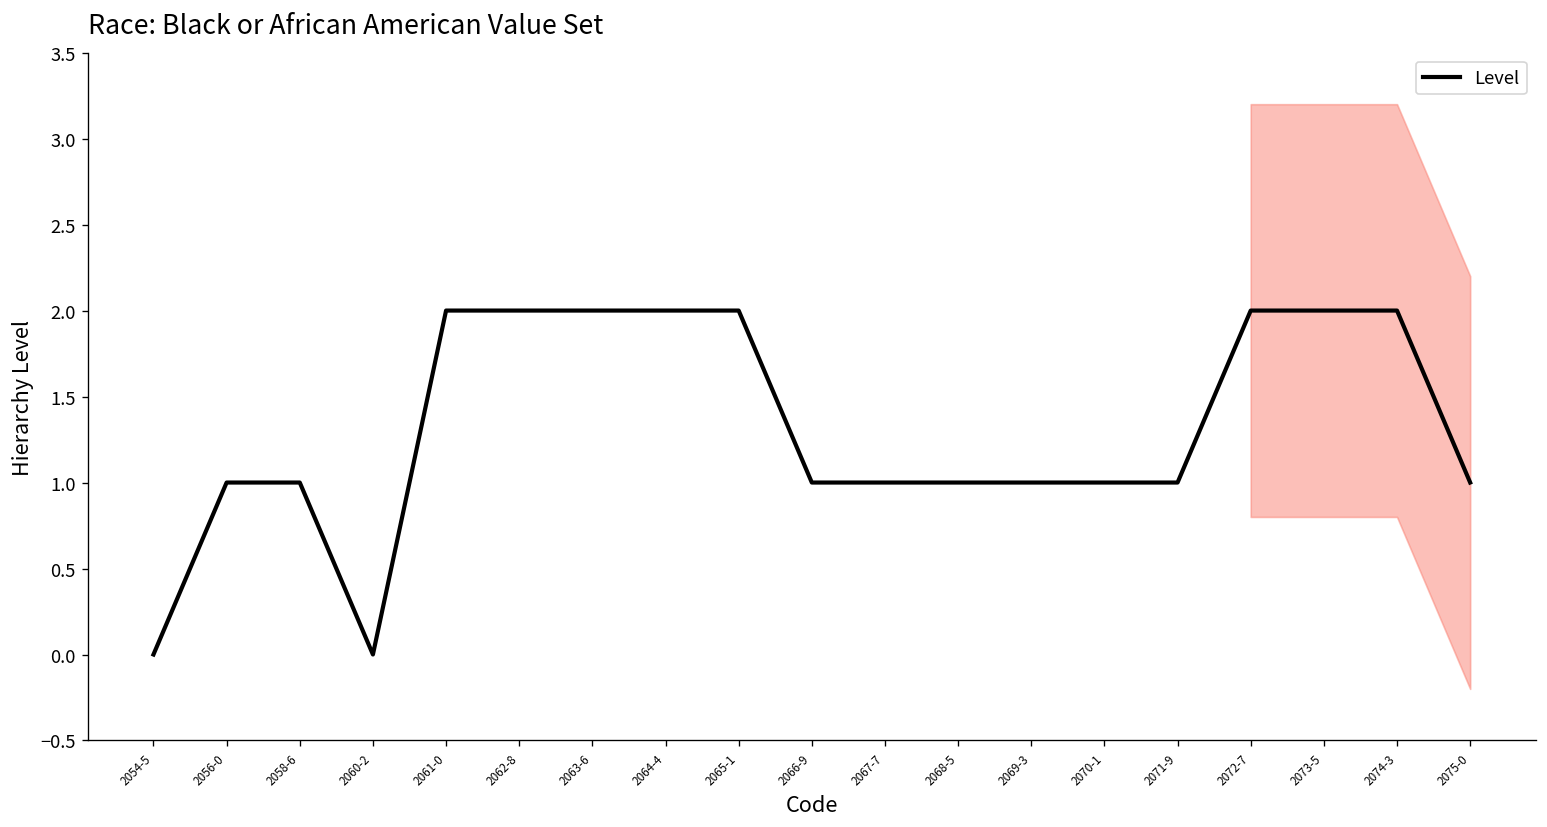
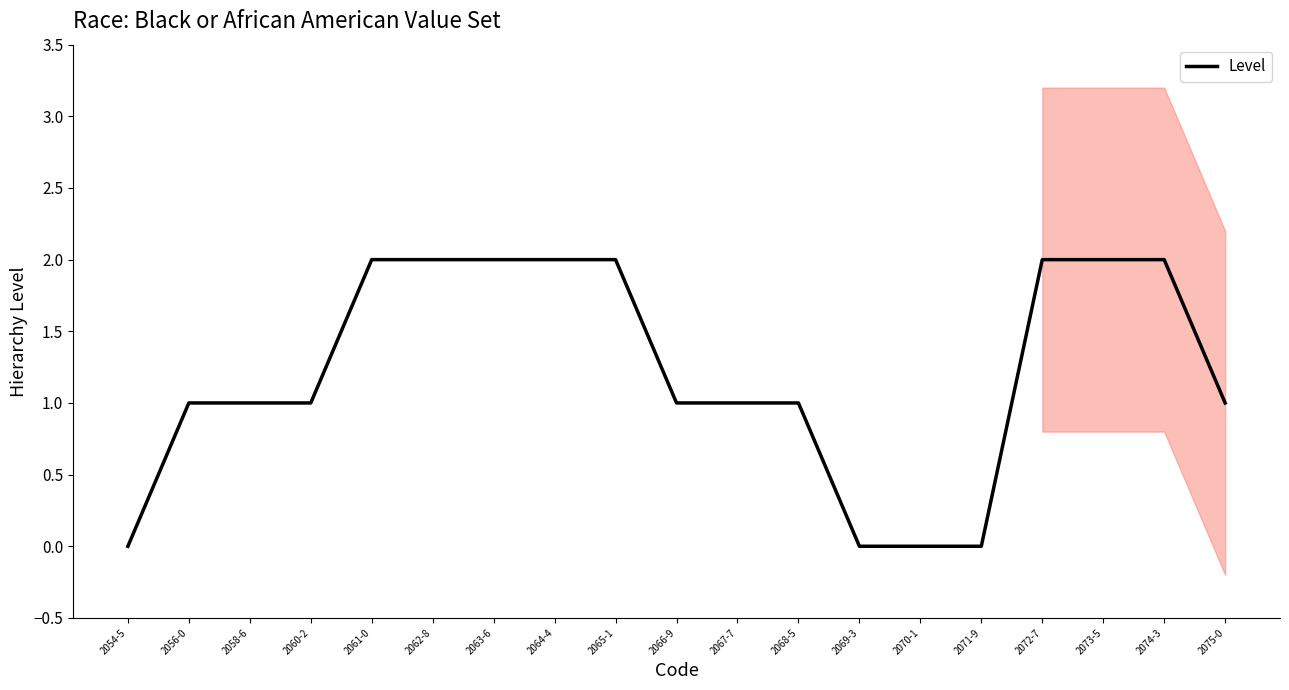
Level, 2060-2: 0 -> 1
Level, 2069-3: 1 -> 0
Level, 2070-1: 1 -> 0
Level, 2071-9: 1 -> 0
